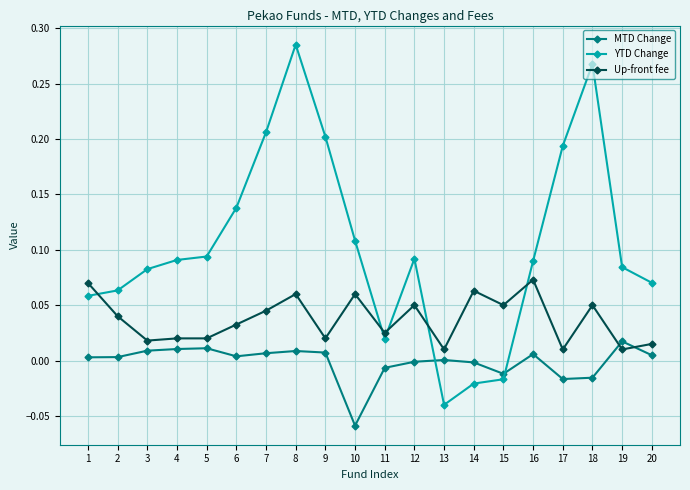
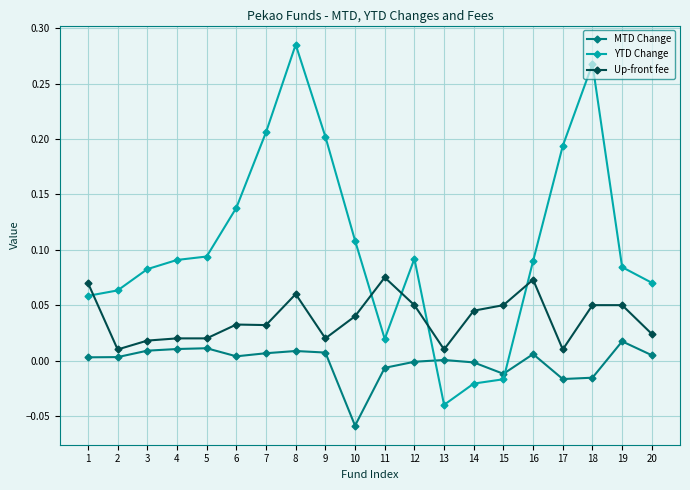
Up-front fee, 2: 0.04 -> 0.01
Up-front fee, 7: 0.045 -> 0.032
Up-front fee, 10: 0.06 -> 0.04
Up-front fee, 11: 0.025 -> 0.075
Up-front fee, 14: 0.063 -> 0.045
Up-front fee, 19: 0.01 -> 0.05
Up-front fee, 20: 0.015 -> 0.024
